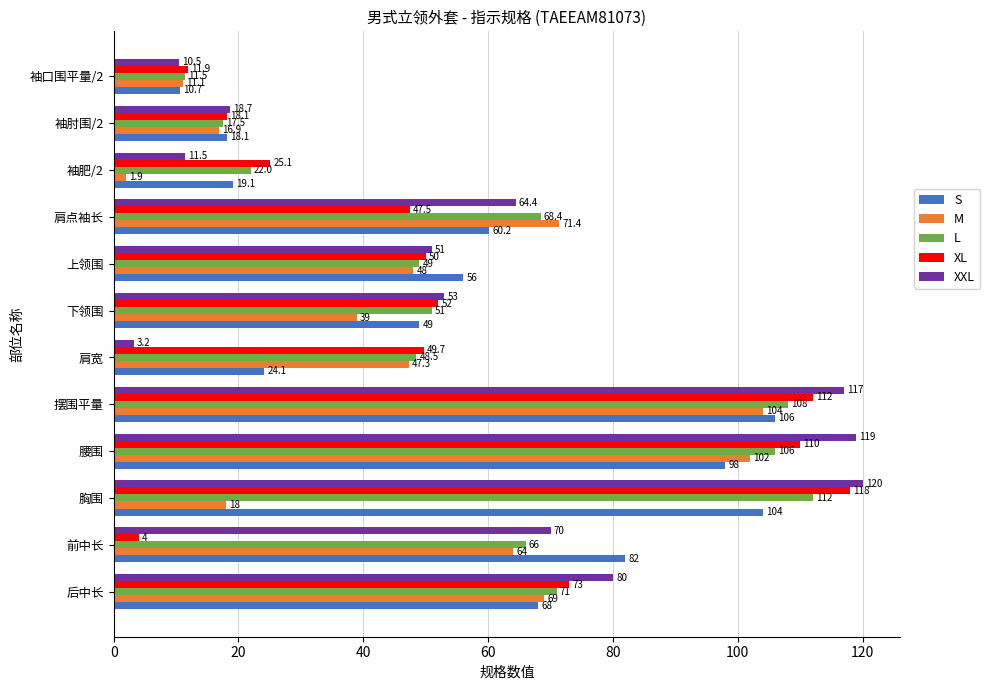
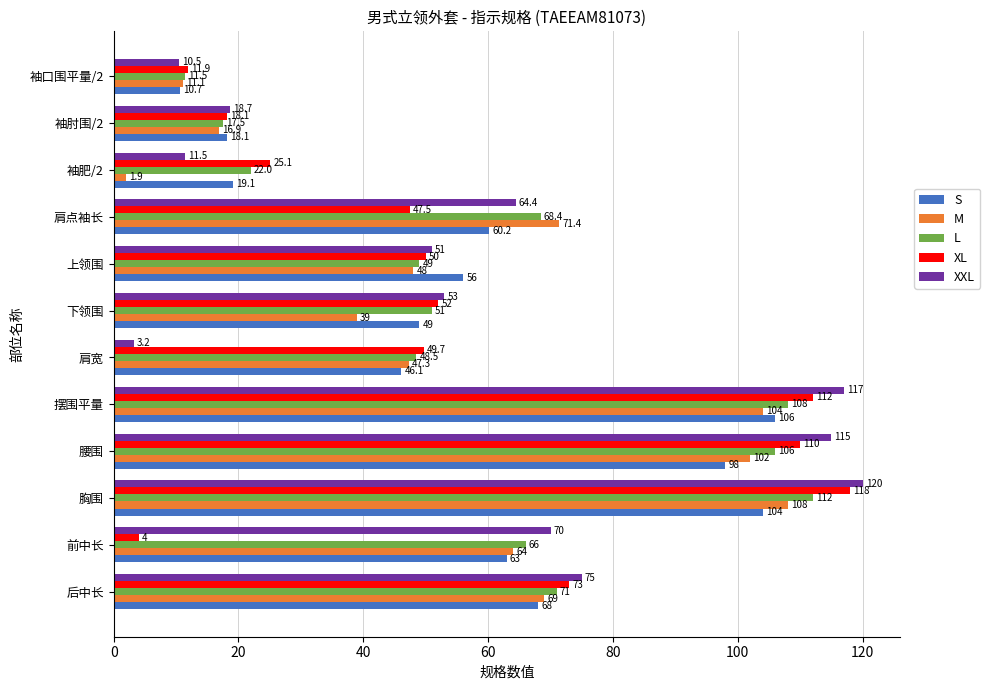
S, 肩宽: 24.1 -> 46.1
XXL, 腰围: 119 -> 115
M, 胸围: 18 -> 108
S, 前中长: 82 -> 63
XXL, 后中长: 80 -> 75
